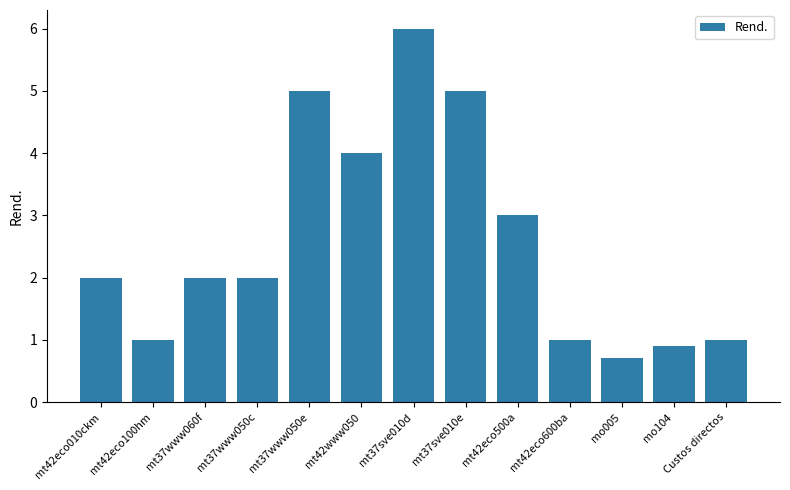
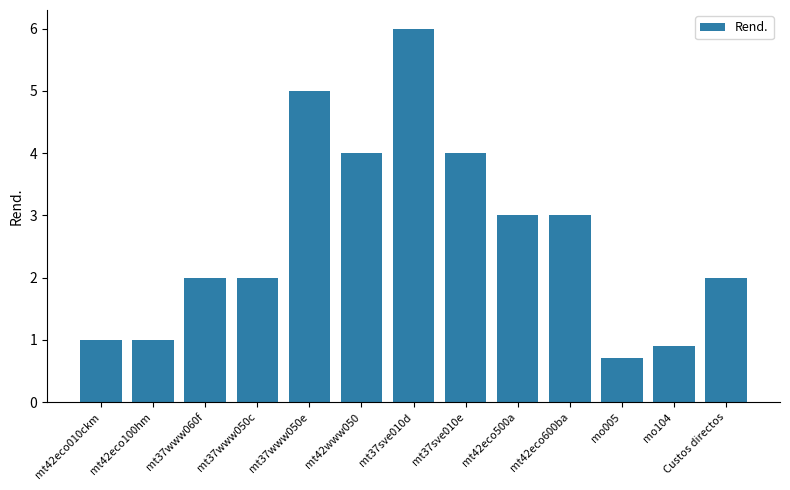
mt42eco010ckm: 2 -> 1
mt37sve010e: 5 -> 4
mt42eco600ba: 1 -> 3
Custos directos: 1 -> 2
